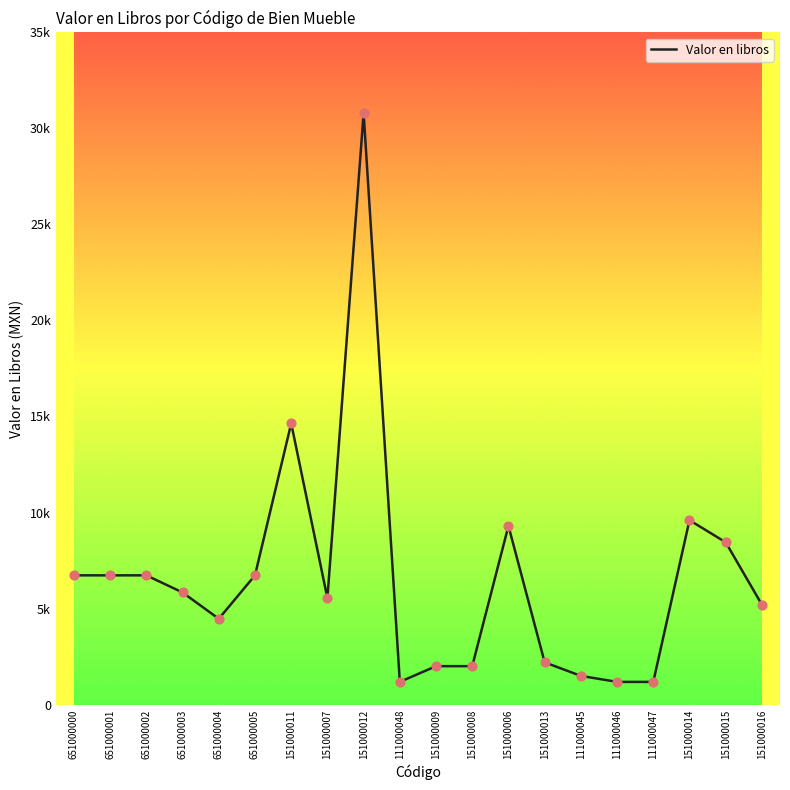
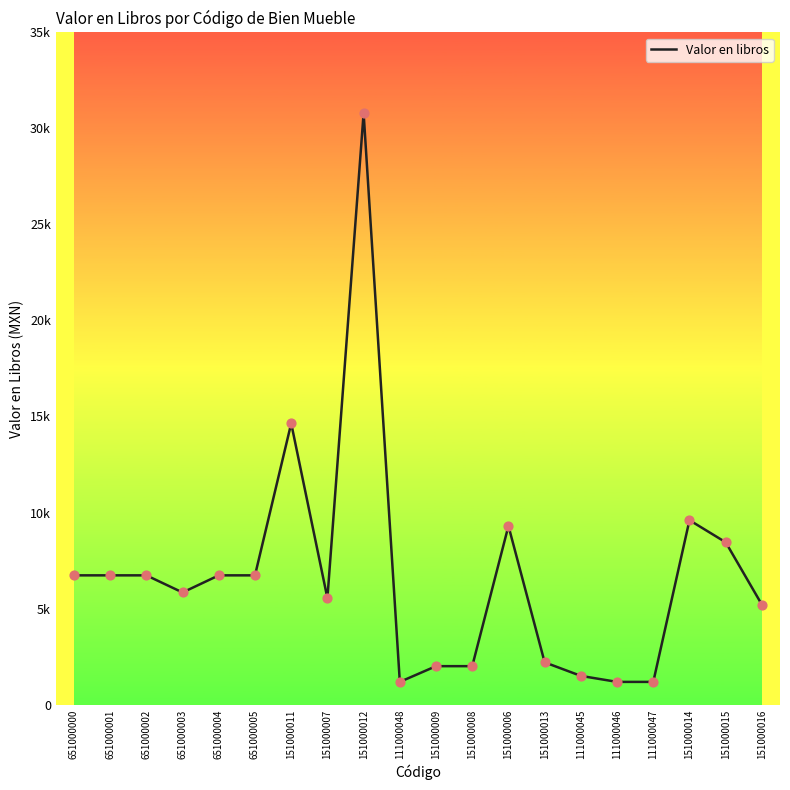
651000004: 4500 -> 6700
